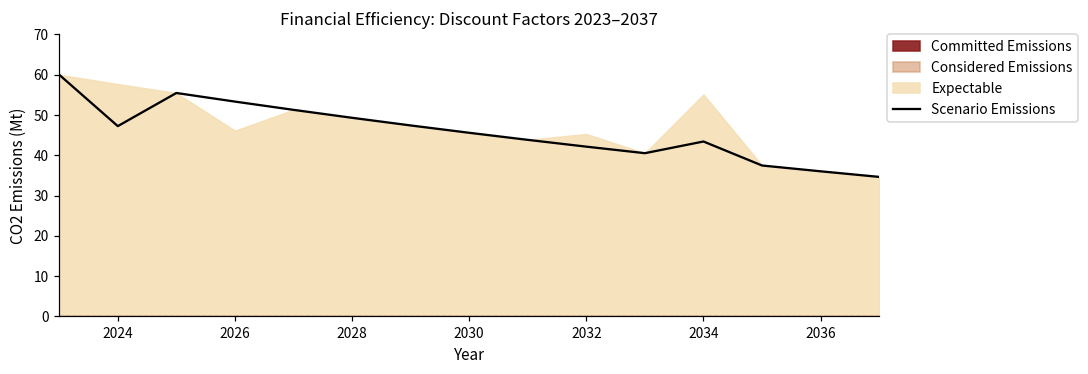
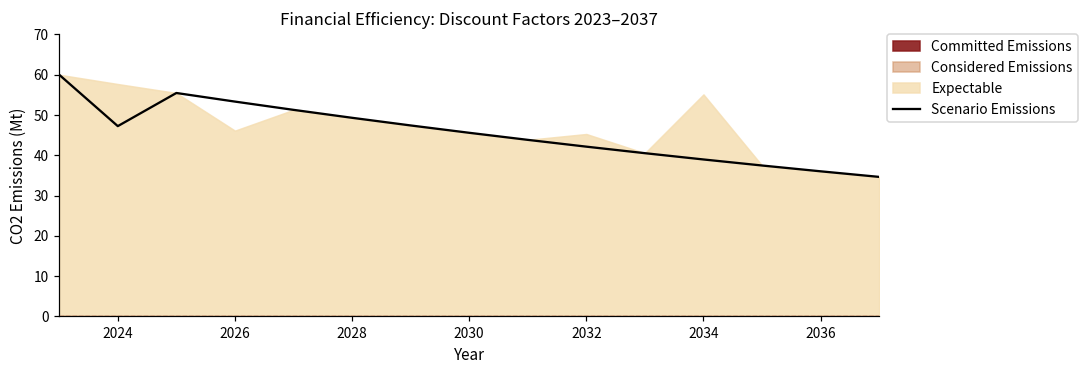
Scenario Emissions, 2034: 43 -> 39
